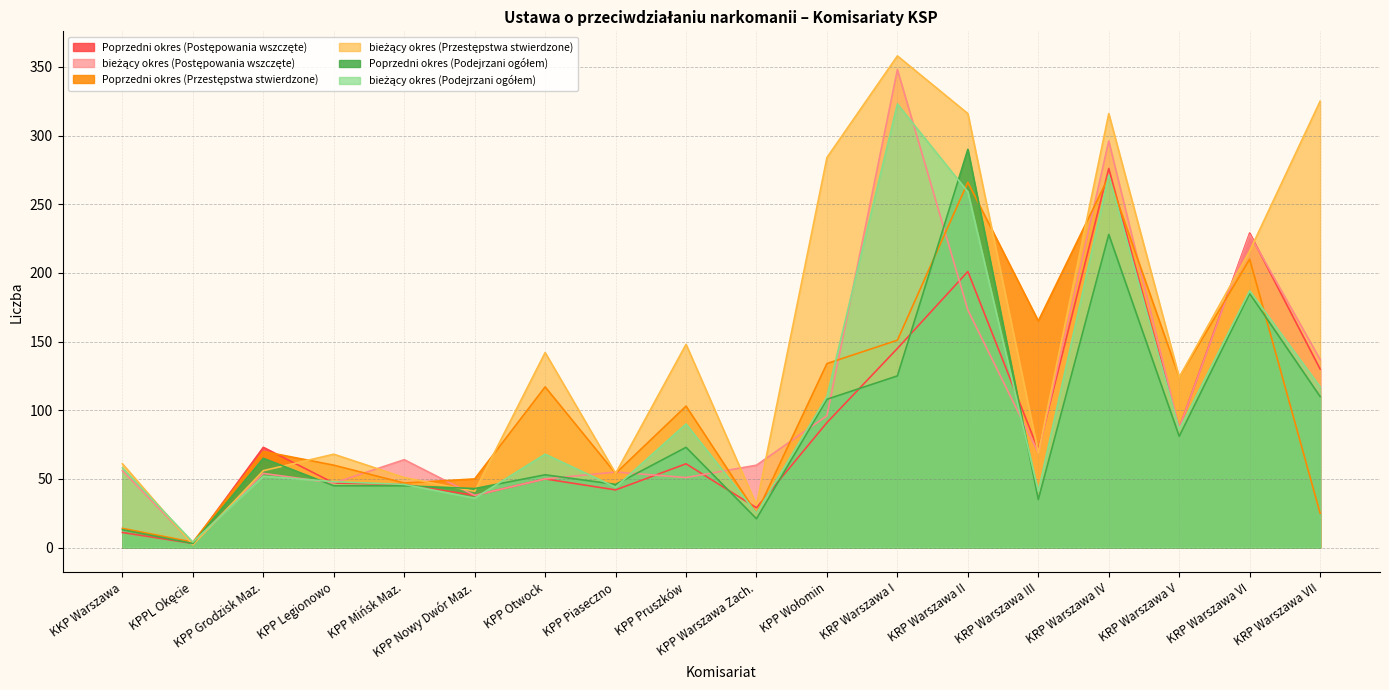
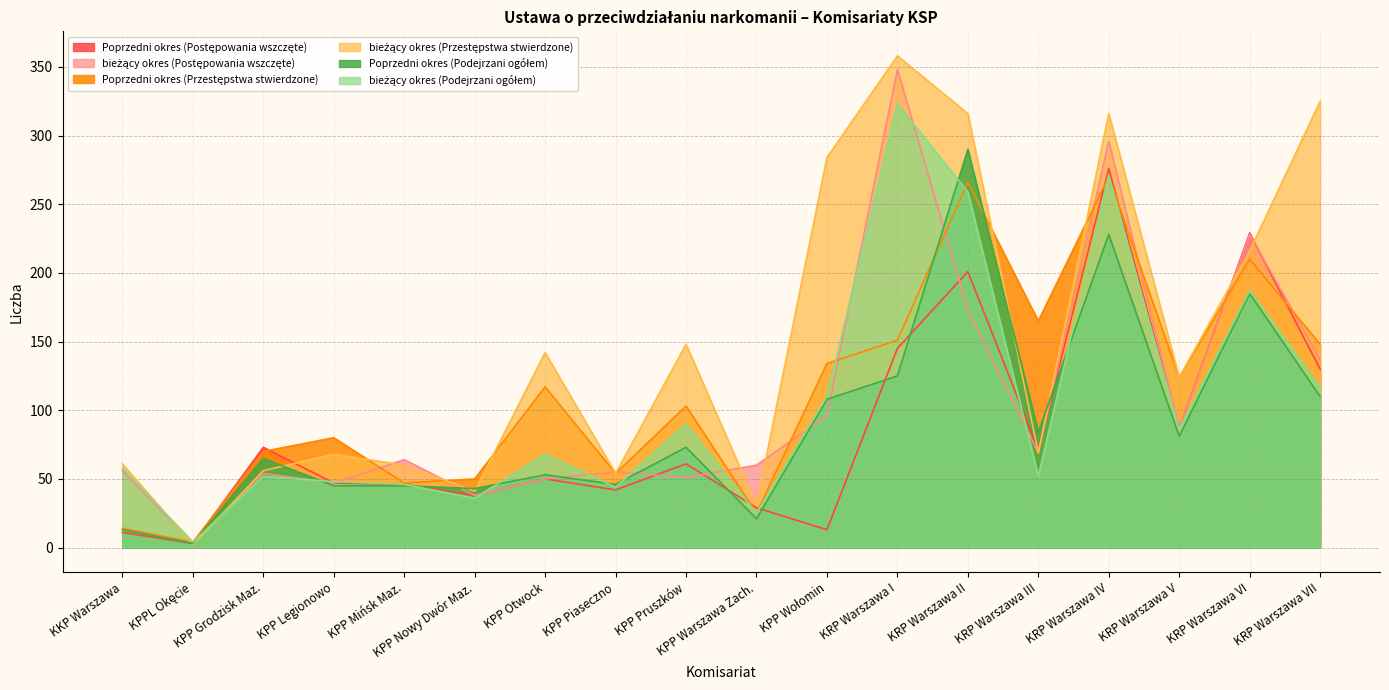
Poprzedni okres (Przestępstwa stwierdzone), KPP Legionowo: 60 -> 80
bieżący okres (Przestępstwa stwierdzone), KPP Mińsk Maz.: 51 -> 60
Poprzedni okres (Postępowania wszczęte), KPP Wołomin: 91 -> 13
Poprzedni okres (Podejrzani ogółem), KRP Warszawa III: 35 -> 84
bieżący okres (Podejrzani ogółem), KRP Warszawa III: 41 -> 52
Poprzedni okres (Przestępstwa stwierdzone), KRP Warszawa VII: 25 -> 148
